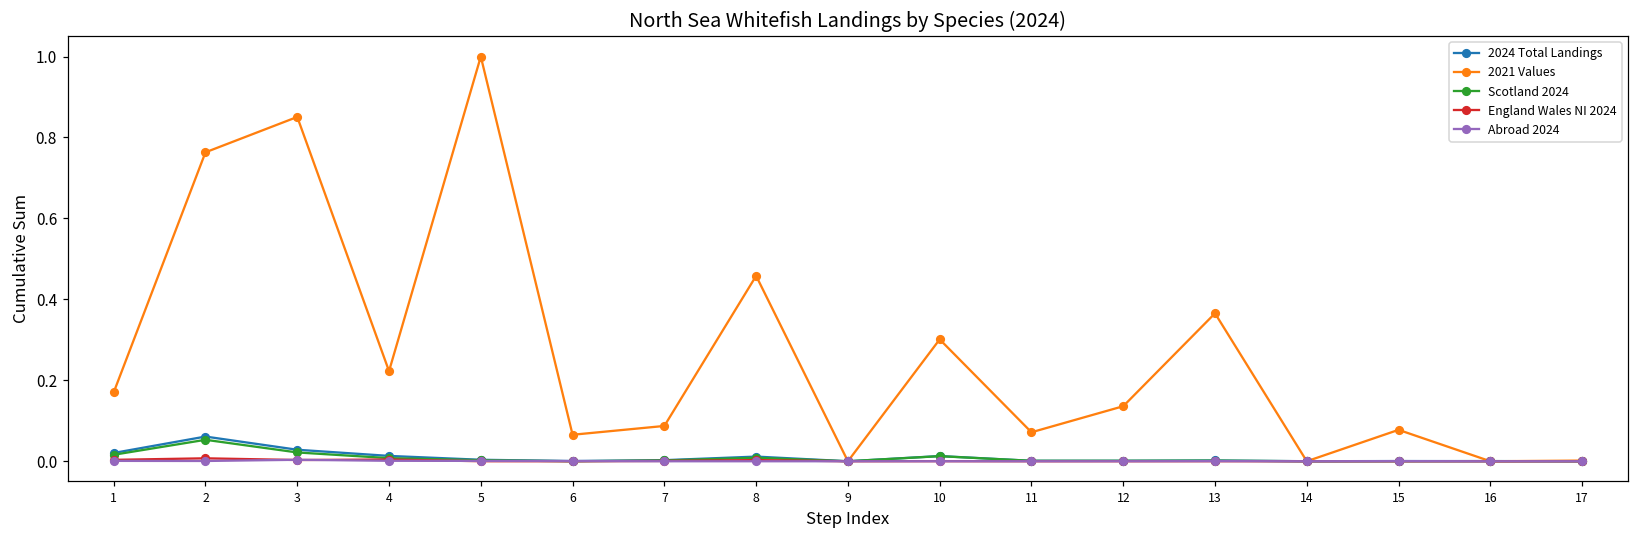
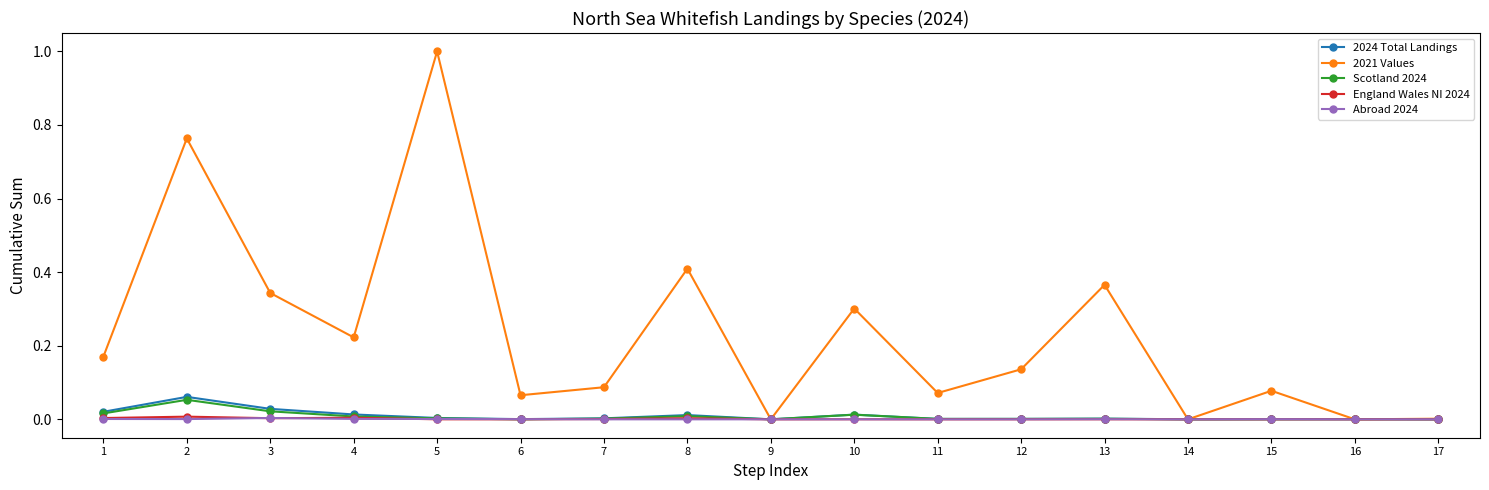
2021 Values, 3: 0.85 -> 0.34
2021 Values, 8: 0.46 -> 0.41
